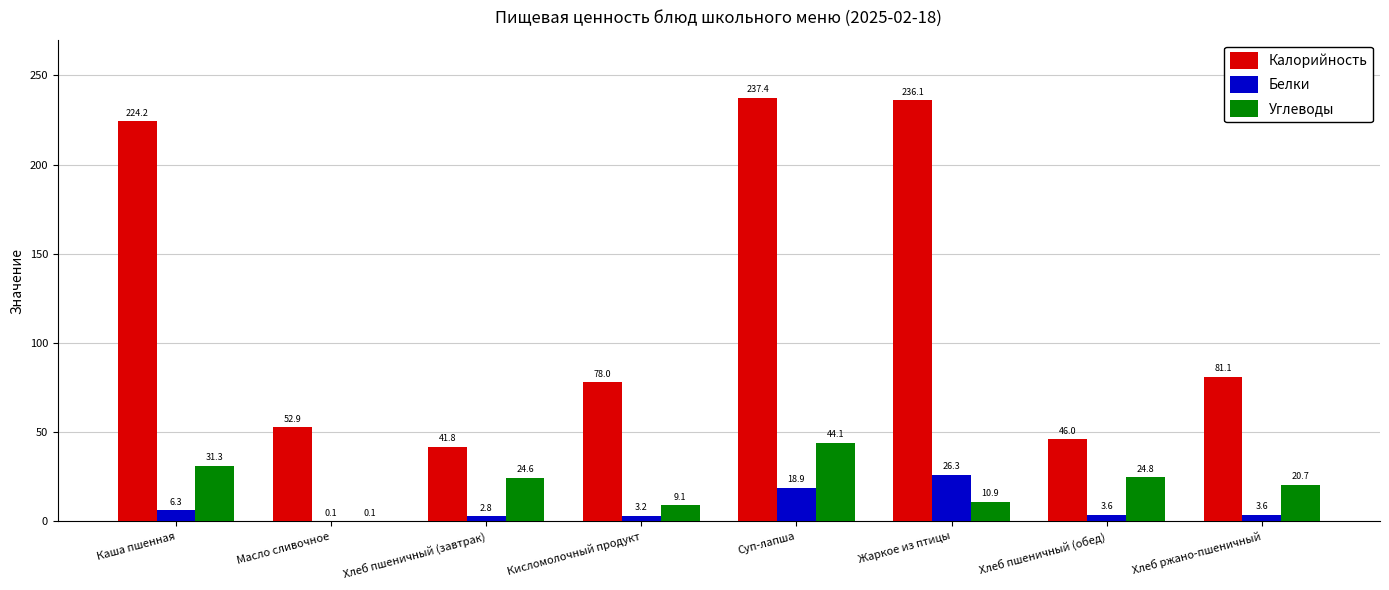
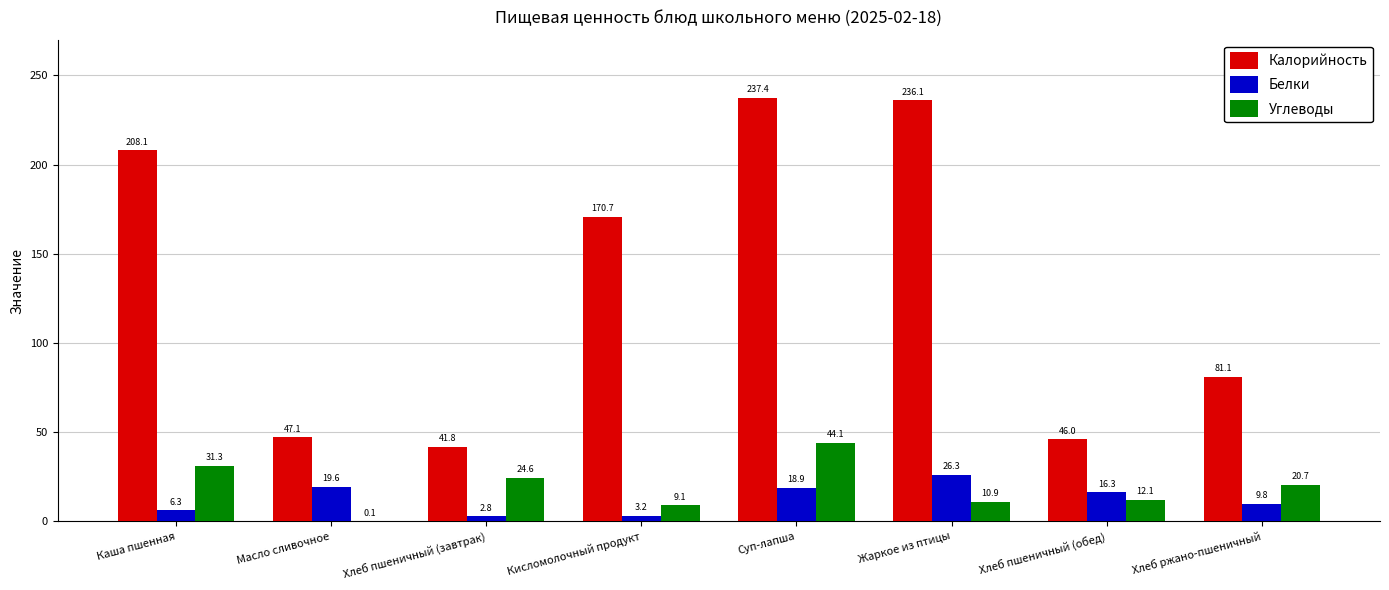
Калорийность, Каша пшенная: 224.2 -> 208.1
Калорийность, Масло сливочное: 52.9 -> 47.1
Белки, Масло сливочное: 0.1 -> 19.6
Калорийность, Кисломолочный продукт: 78.0 -> 170.7
Белки, Хлеб пшеничный (обед): 3.6 -> 16.3
Углеводы, Хлеб пшеничный (обед): 24.8 -> 12.1
Белки, Хлеб ржано-пшеничный: 3.6 -> 9.8
